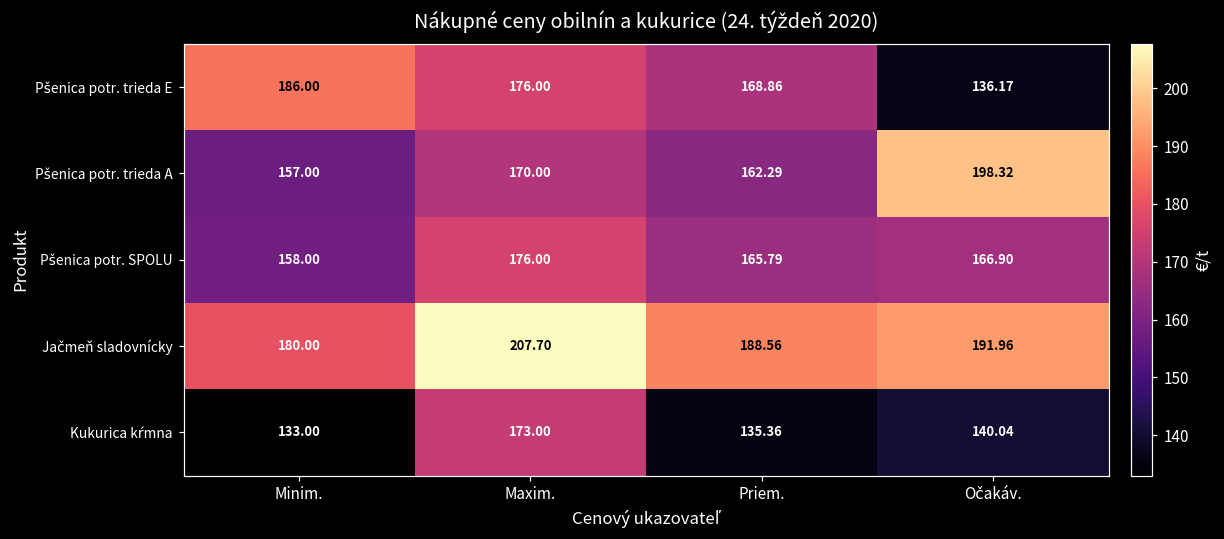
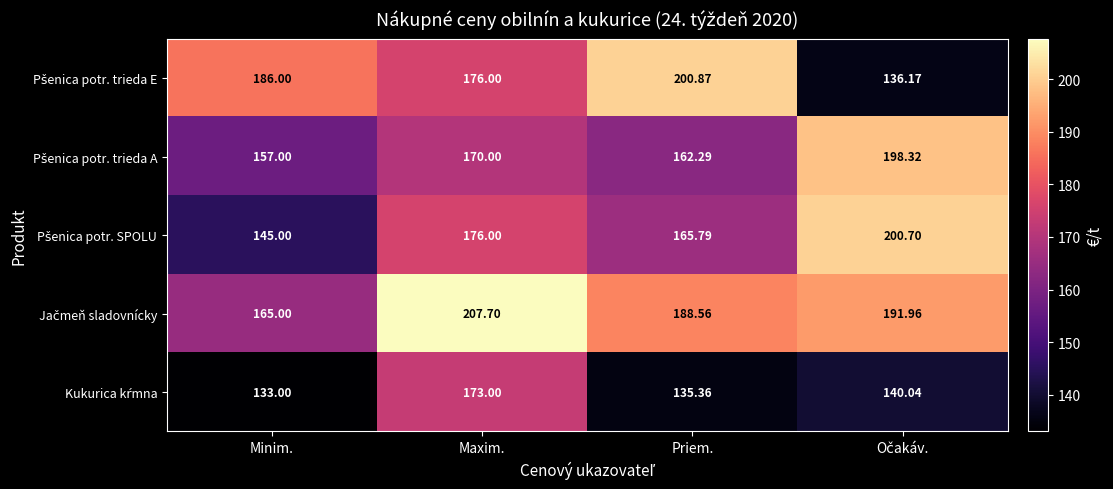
Pšenica potr. trieda E, Priem.: 168.86 -> 200.87
Pšenica potr. SPOLU, Minim.: 158.00 -> 145.00
Pšenica potr. SPOLU, Očakáv.: 166.90 -> 200.70
Jačmeň sladovnícky, Minim.: 180.00 -> 165.00
